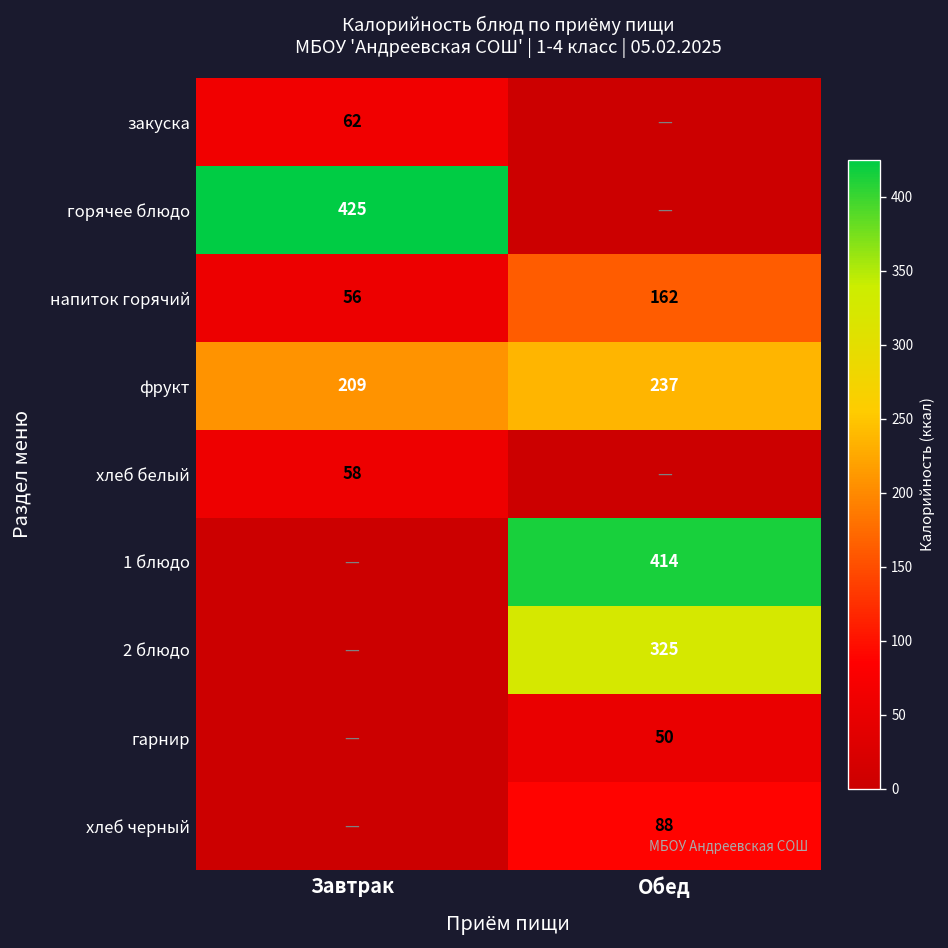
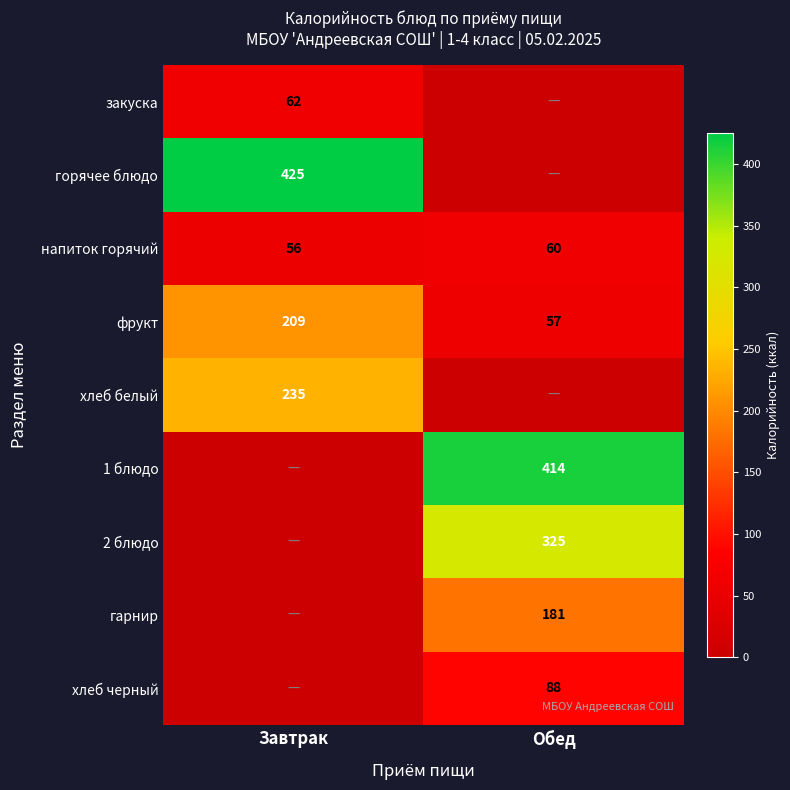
напиток горячий, Обед: 162 -> 60
фрукт, Обед: 237 -> 57
хлеб белый, Завтрак: 58 -> 235
гарнир, Обед: 50 -> 181
